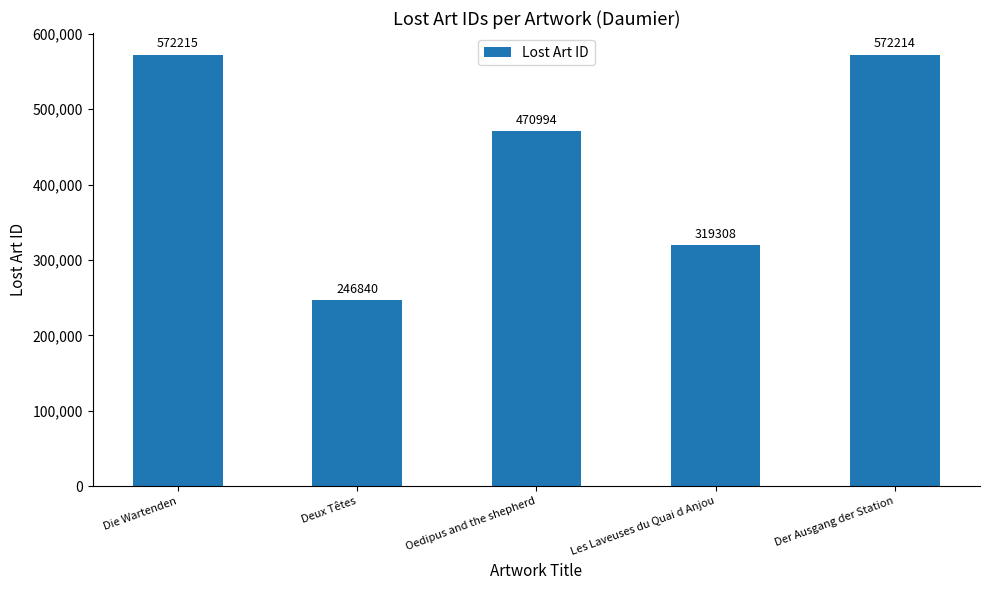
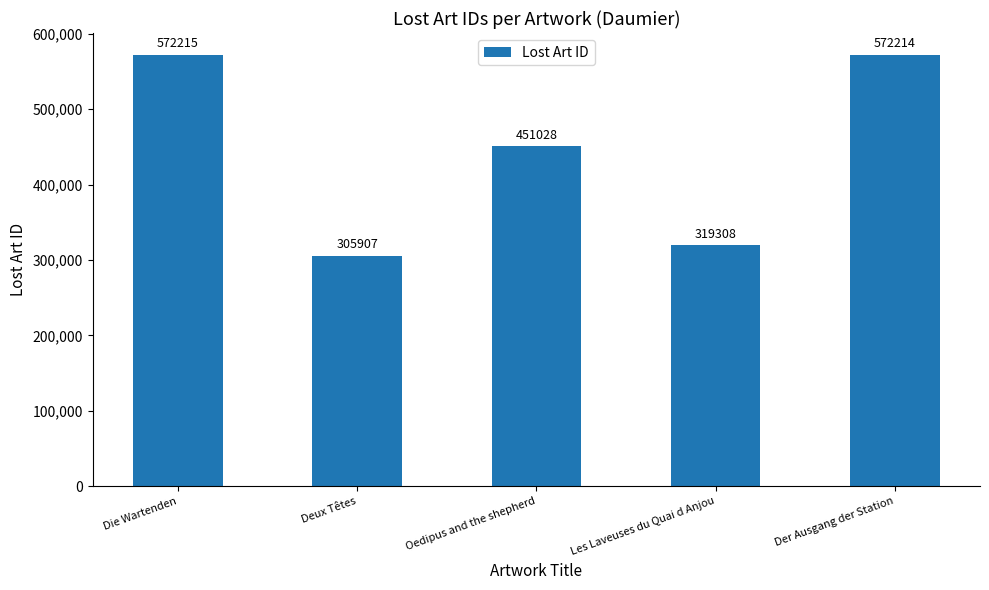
Deux Têtes: 246840 -> 305907
Oedipus and the shepherd: 470994 -> 451028
